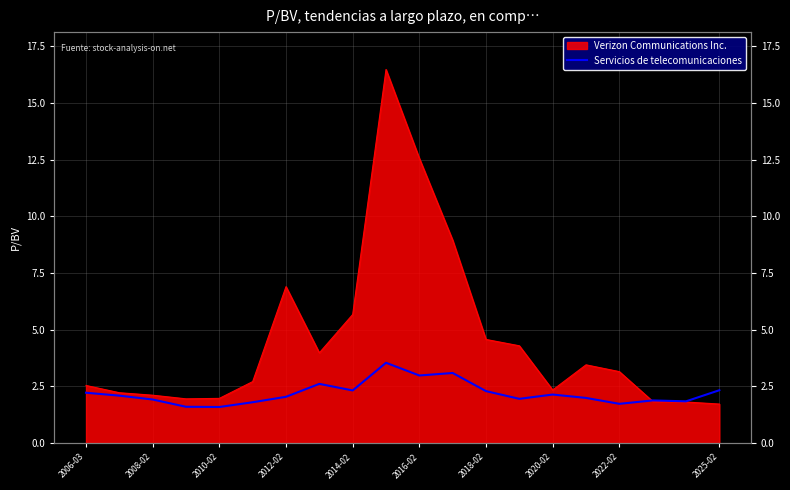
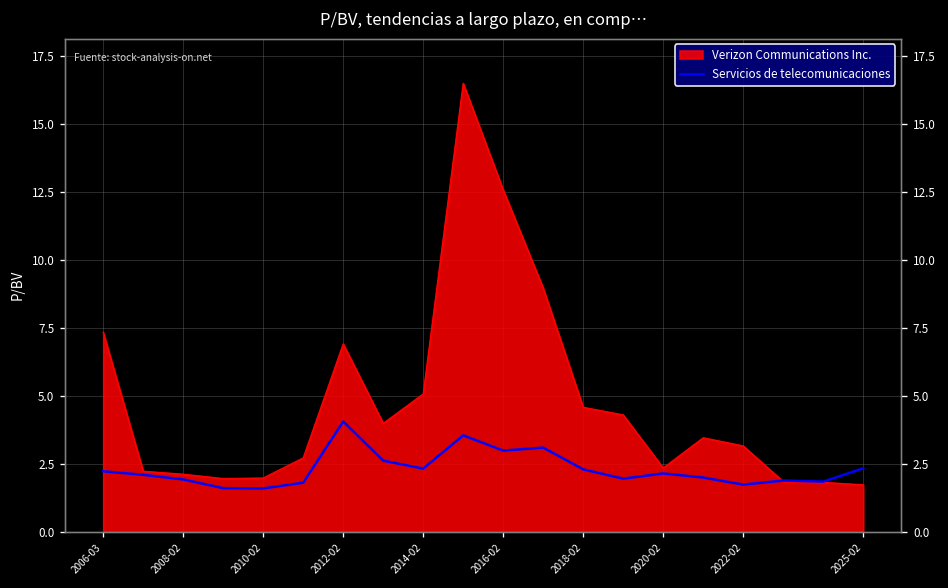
Verizon Communications Inc., 2006-03: 2.5 -> 7.3
Servicios de telecomunicaciones, 2012-02: 2.0 -> 4.1
Verizon Communications Inc., 2014-02: 5.7 -> 5.1
